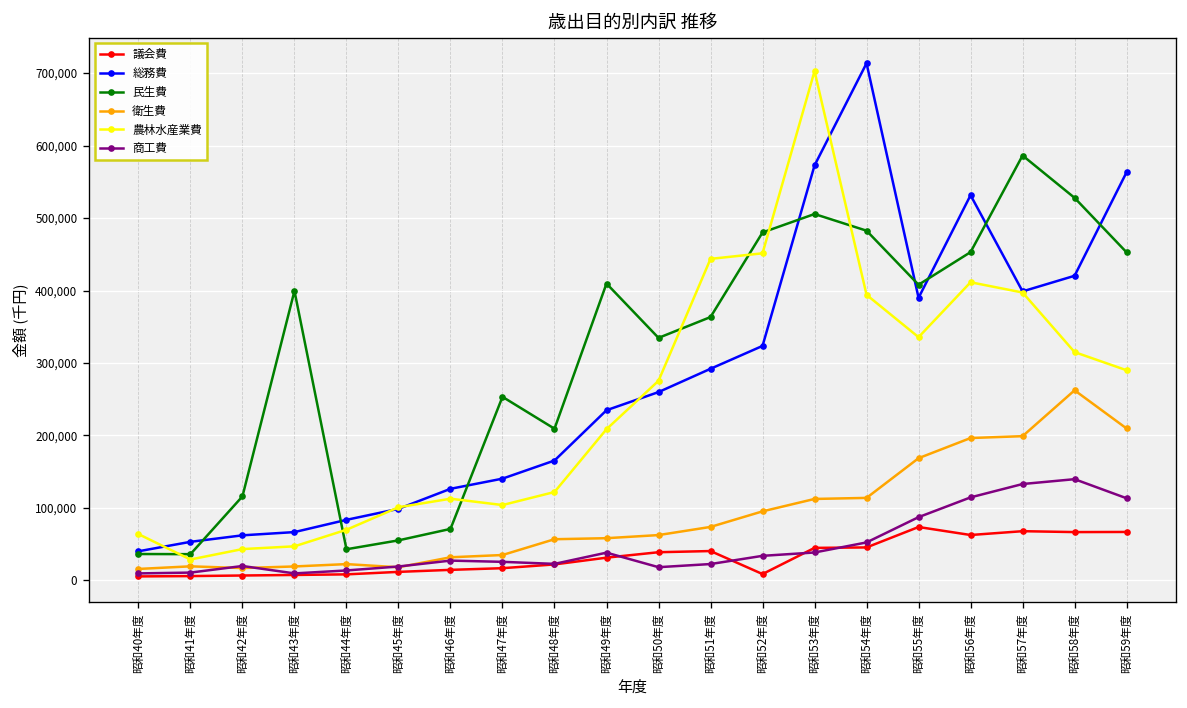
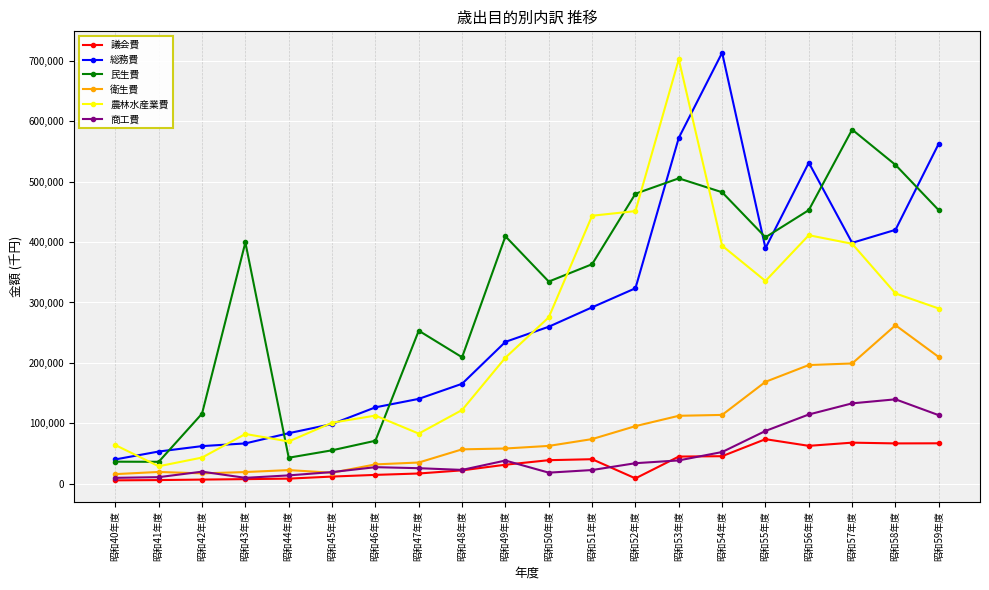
農林水産業費, 昭和43年度: 50,000 -> 80,000
農林水産業費, 昭和47年度: 100,000 -> 80,000
